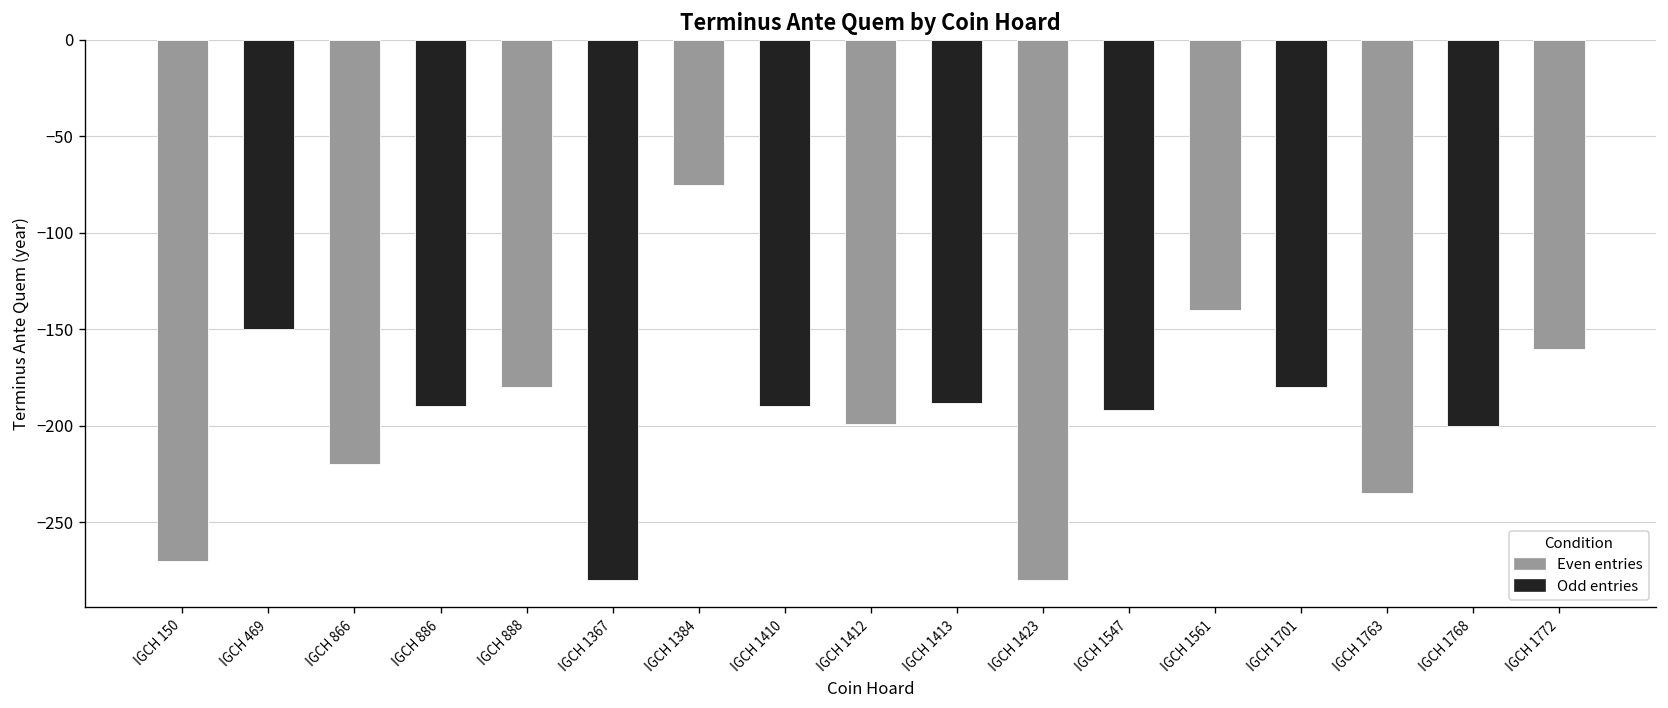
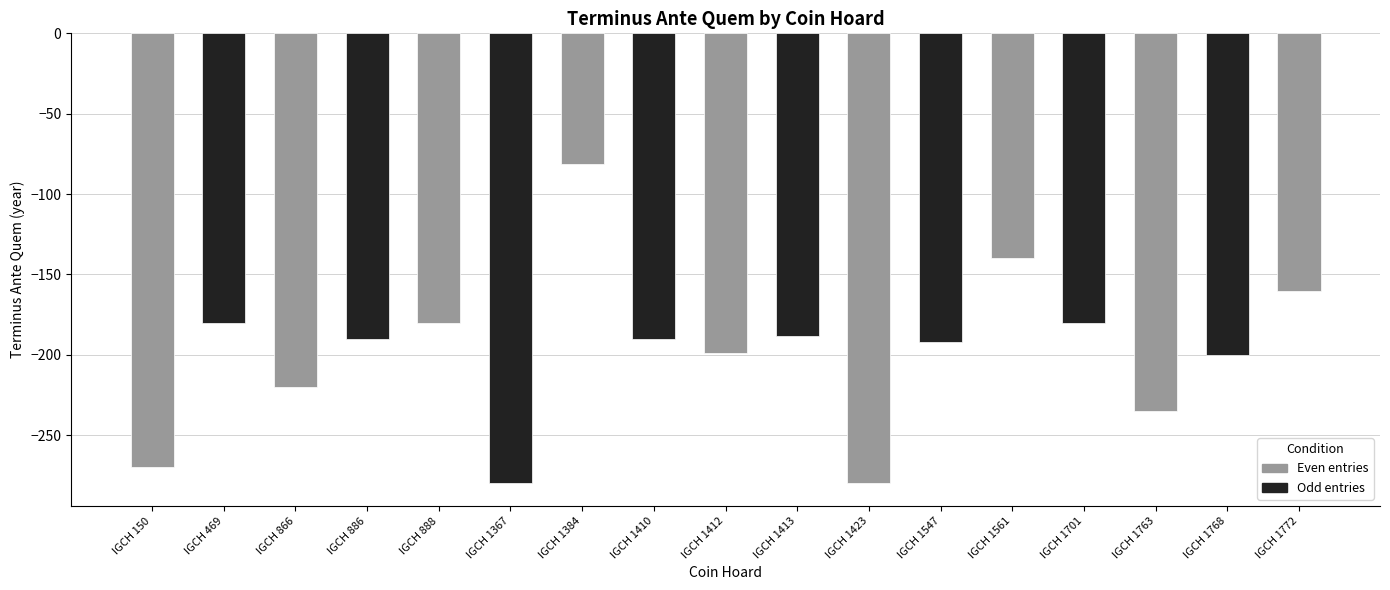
Odd entries, IGCH 469: -150 -> -180
Even entries, IGCH 1384: -75 -> -81
